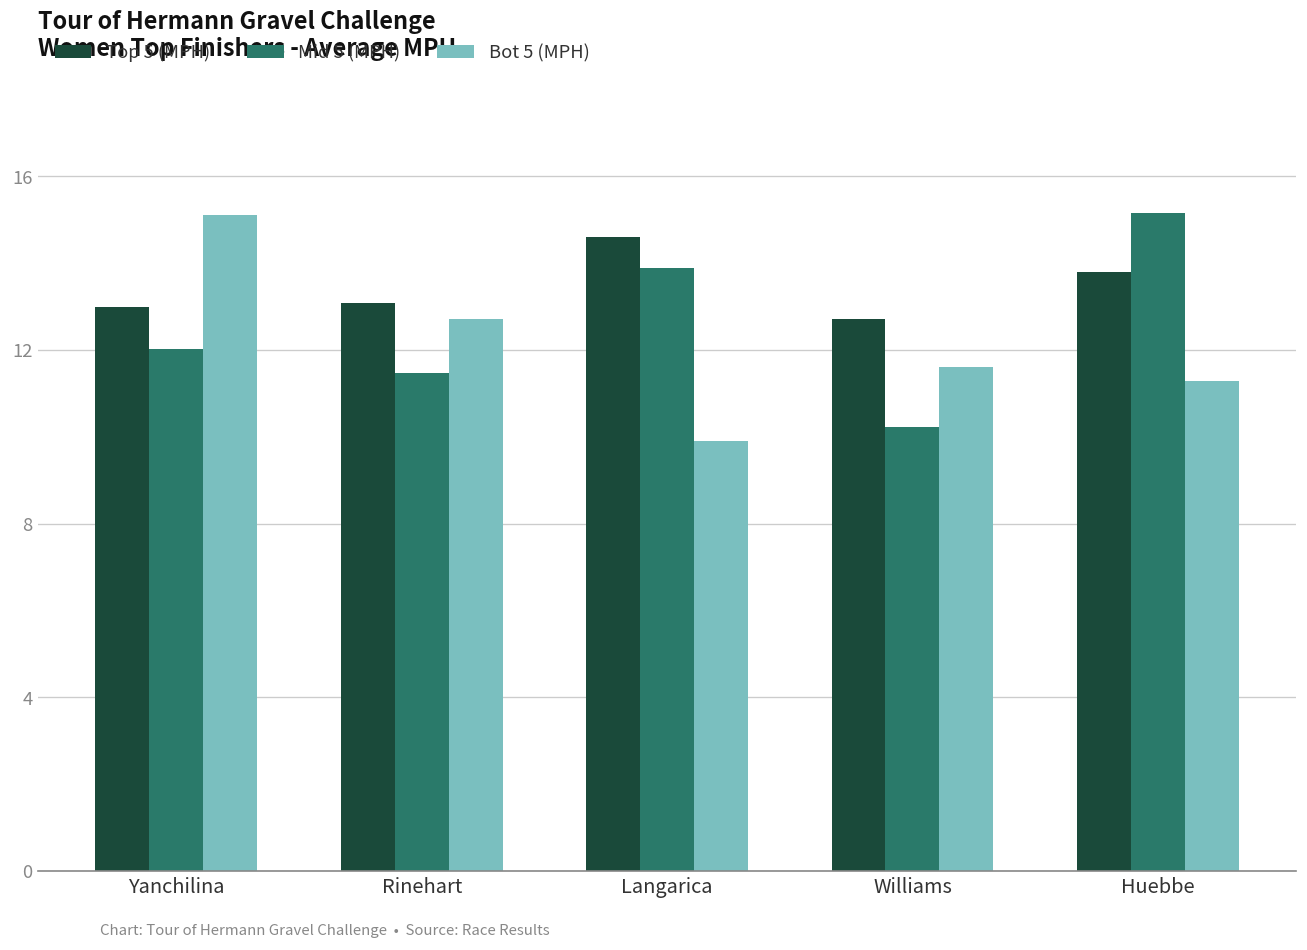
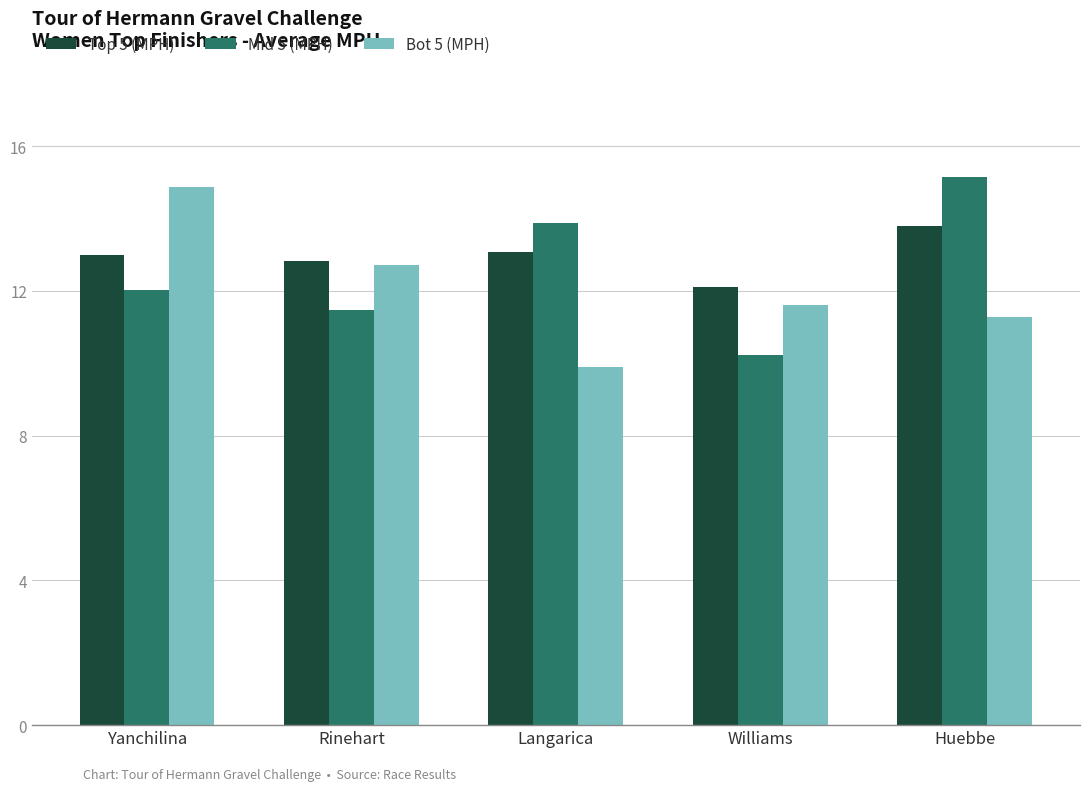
Bot 5 (MPH), Yanchilina: 15.1 -> 14.9
Top 5 (MPH), Rinehart: 13.1 -> 12.8
Top 5 (MPH), Langarica: 14.6 -> 13.1
Top 5 (MPH), Williams: 12.7 -> 12.1
